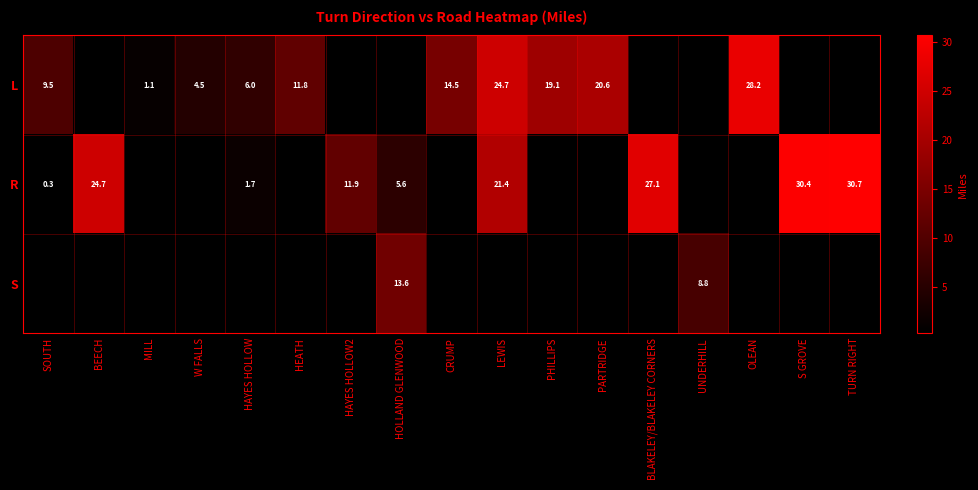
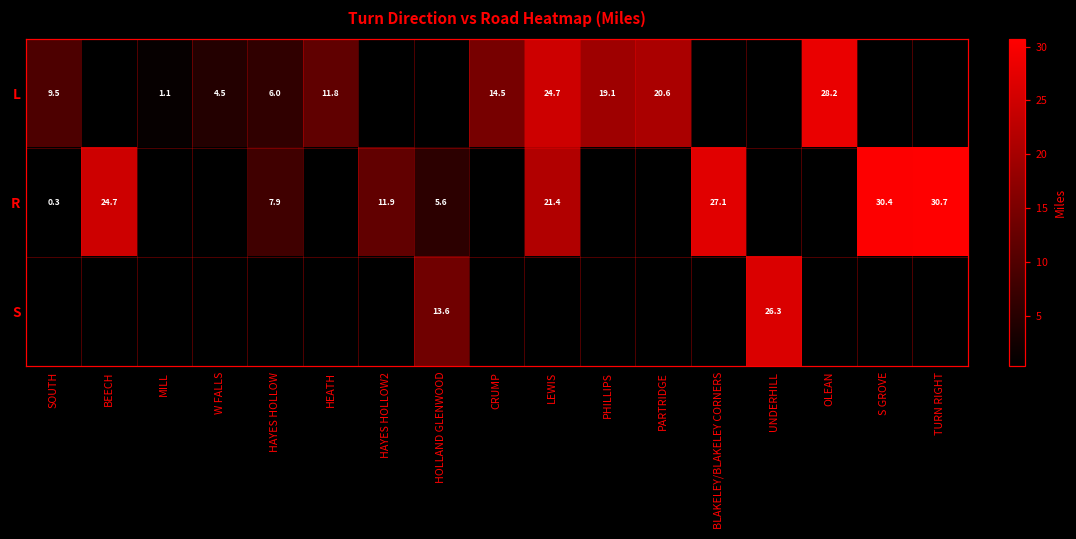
R, HAYES HOLLOW: 1.7 -> 7.9
S, UNDERHILL: 8.8 -> 26.3
